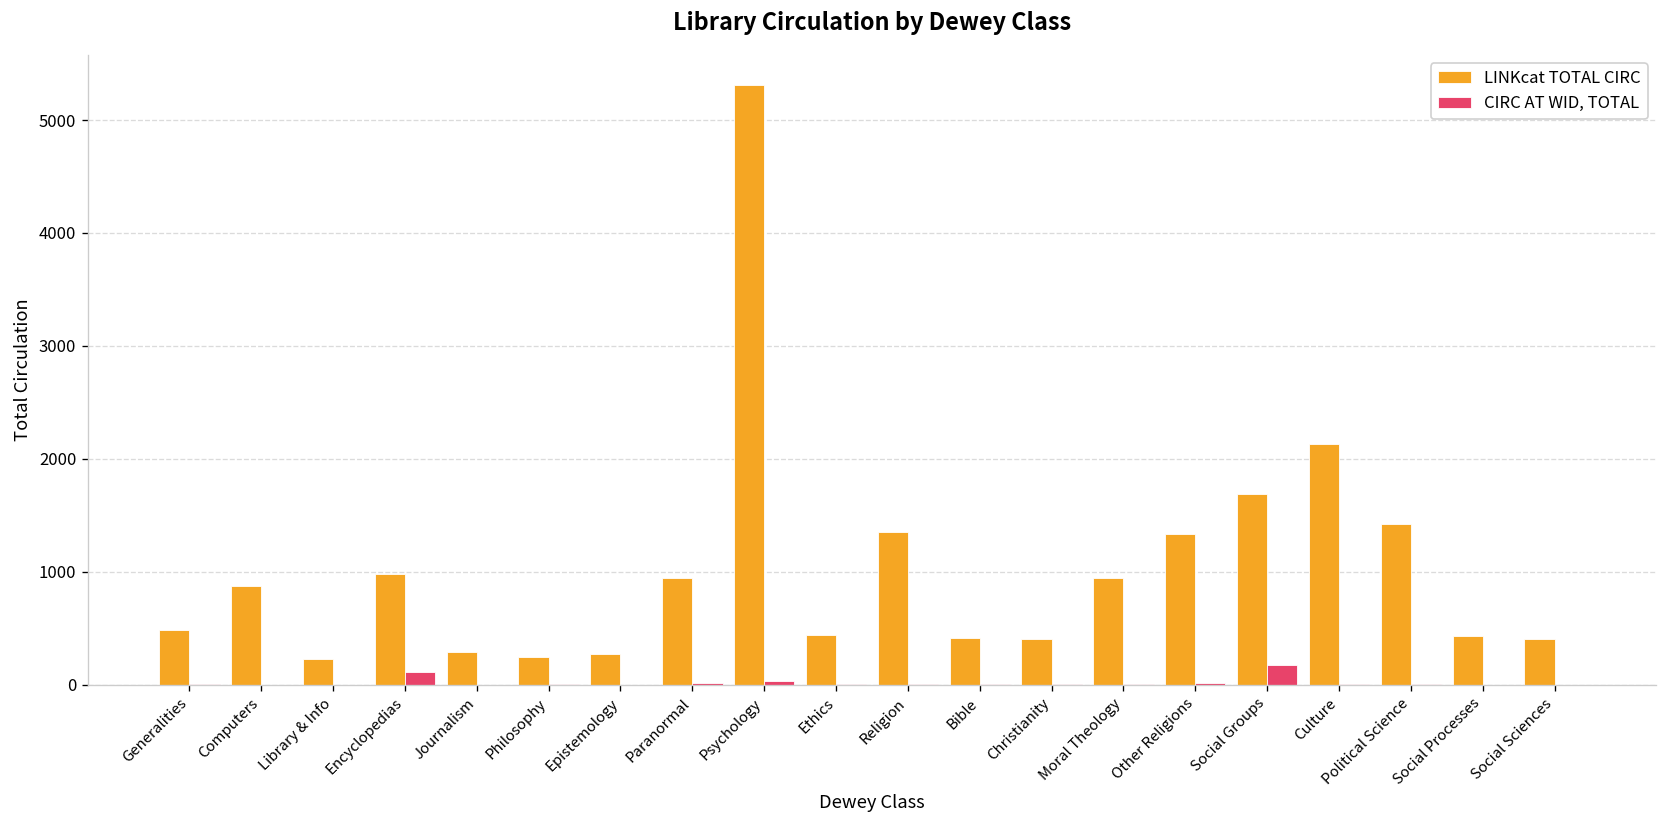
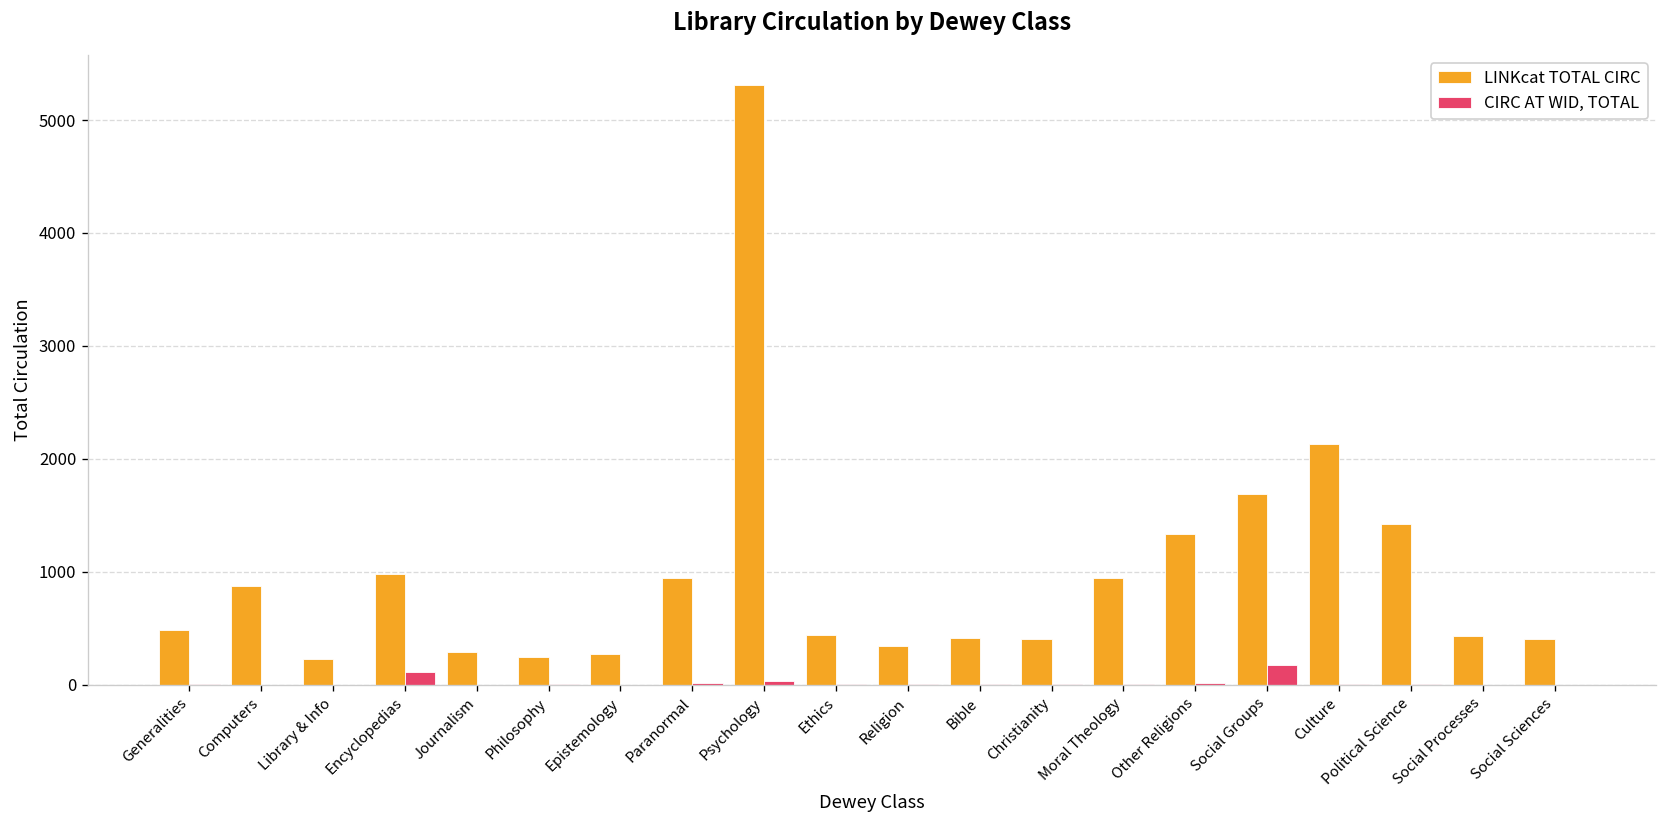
LINKcat TOTAL CIRC, Religion: 1400 -> 300
